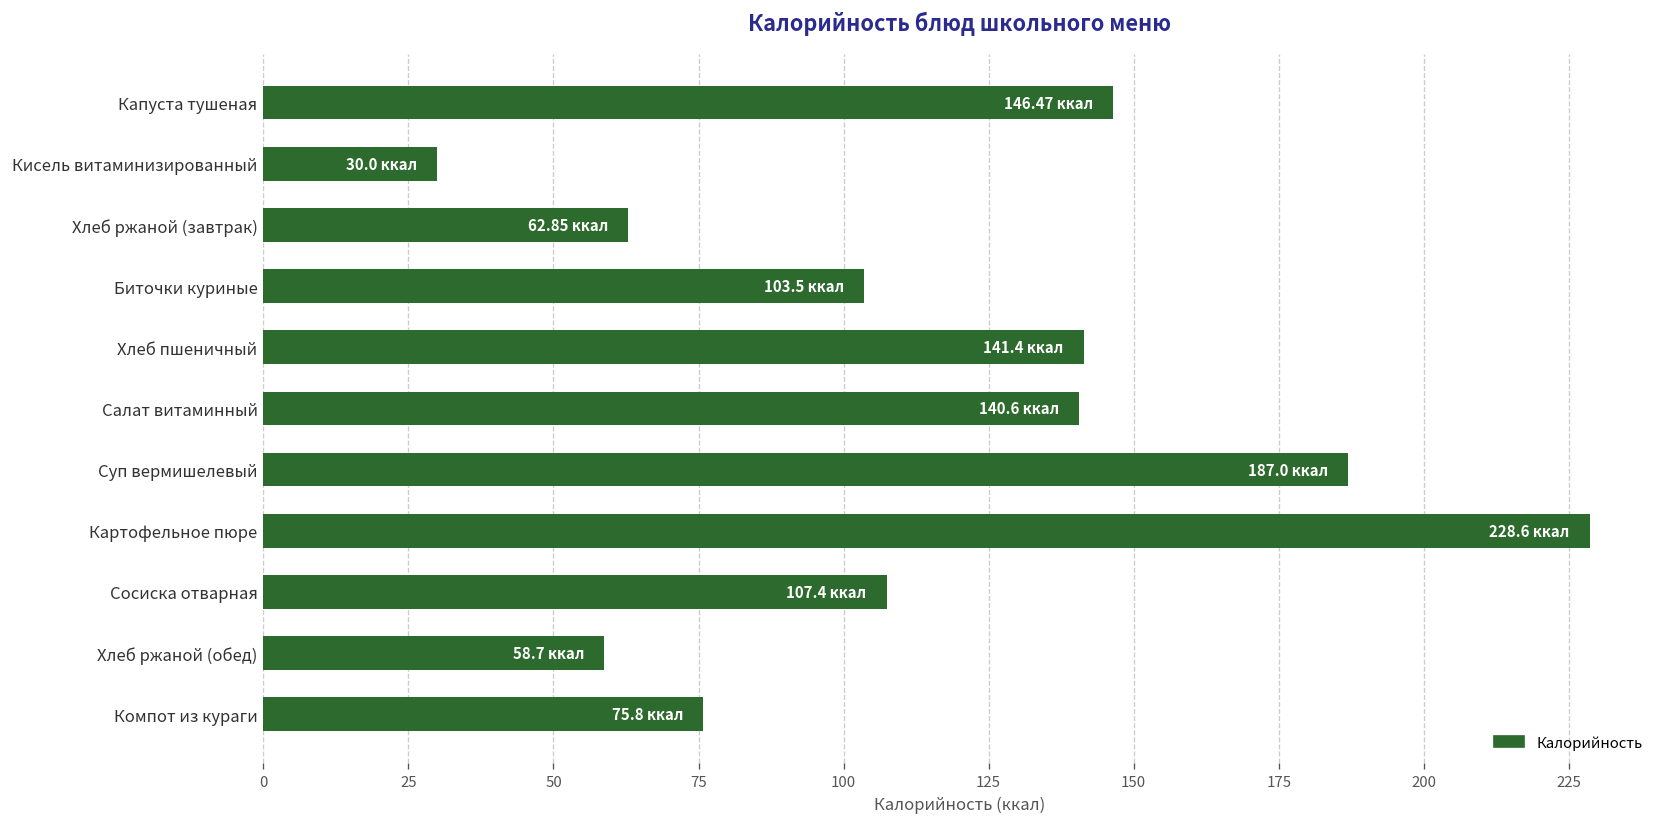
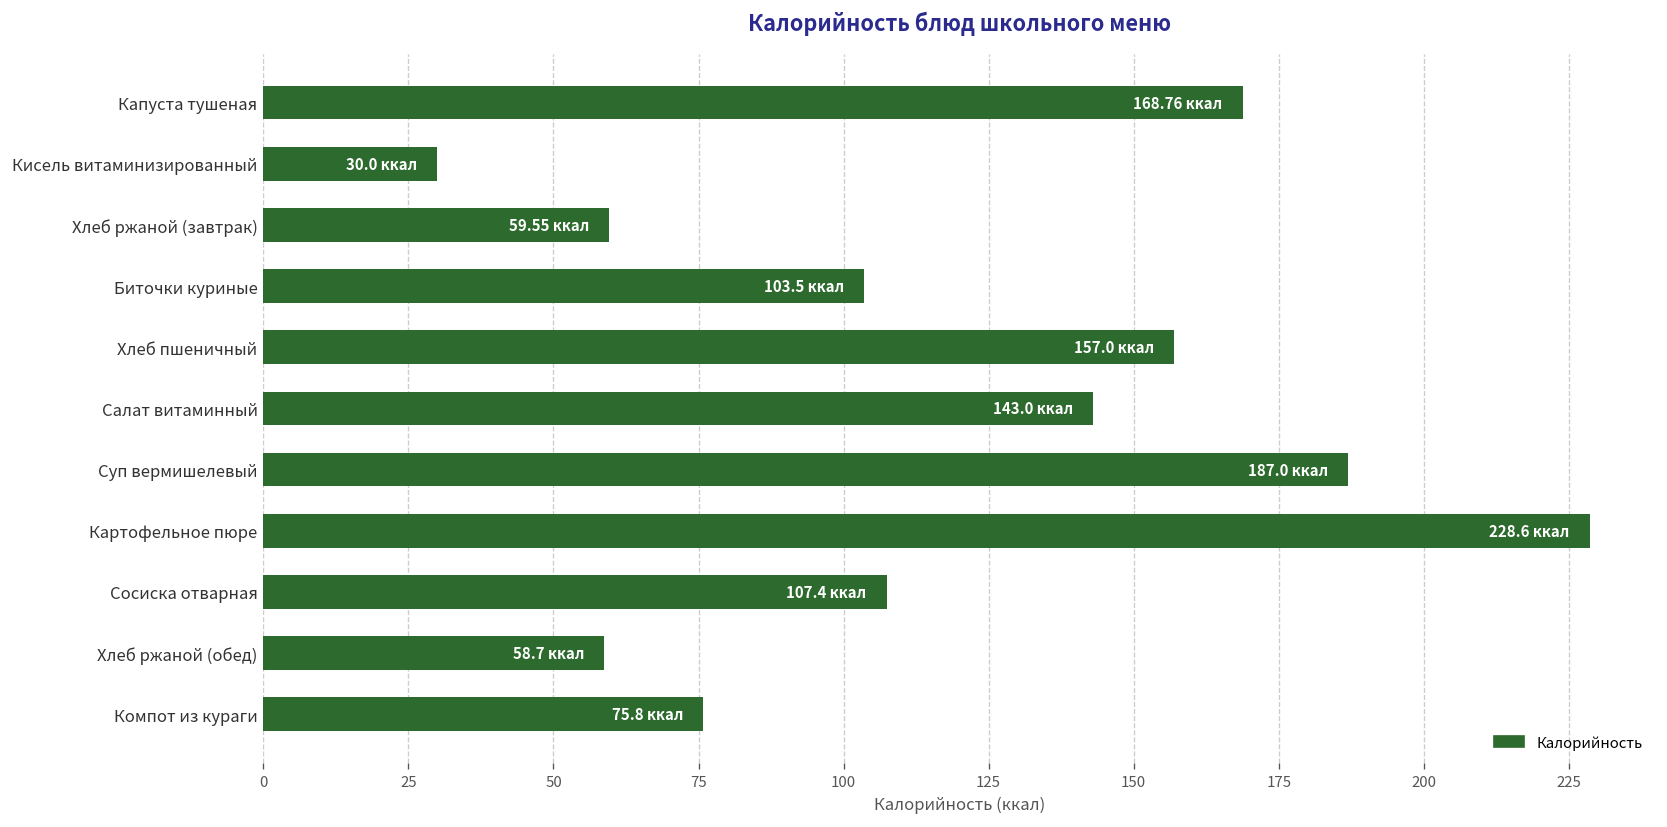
Капуста тушеная: 146.47 -> 168.76
Хлеб ржаной (завтрак): 62.85 -> 59.55
Хлеб пшеничный: 141.4 -> 157.0
Салат витаминный: 140.6 -> 143.0
